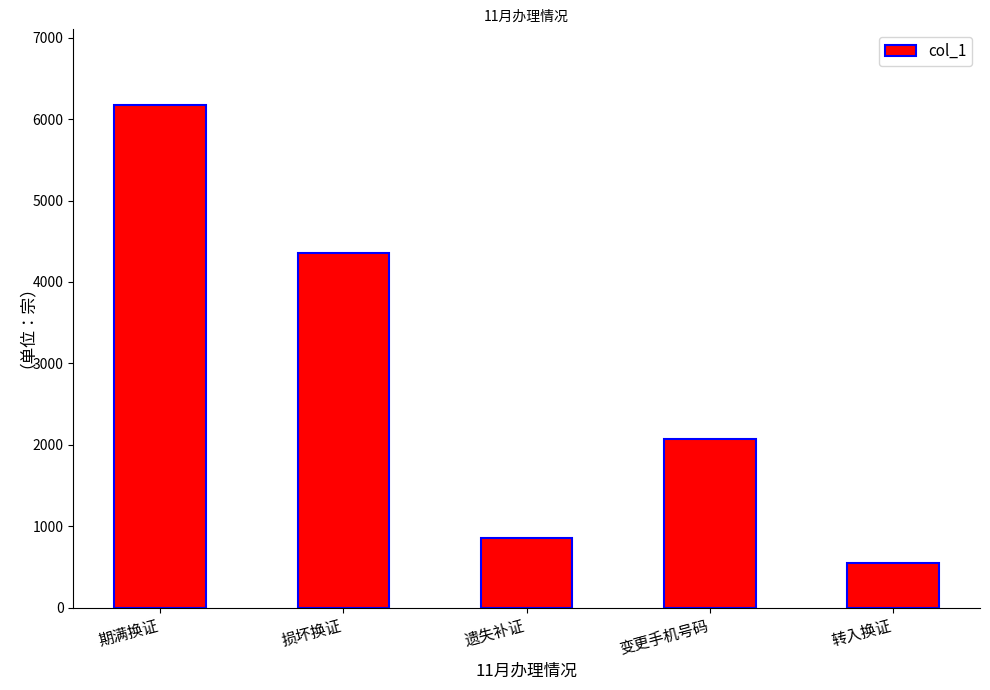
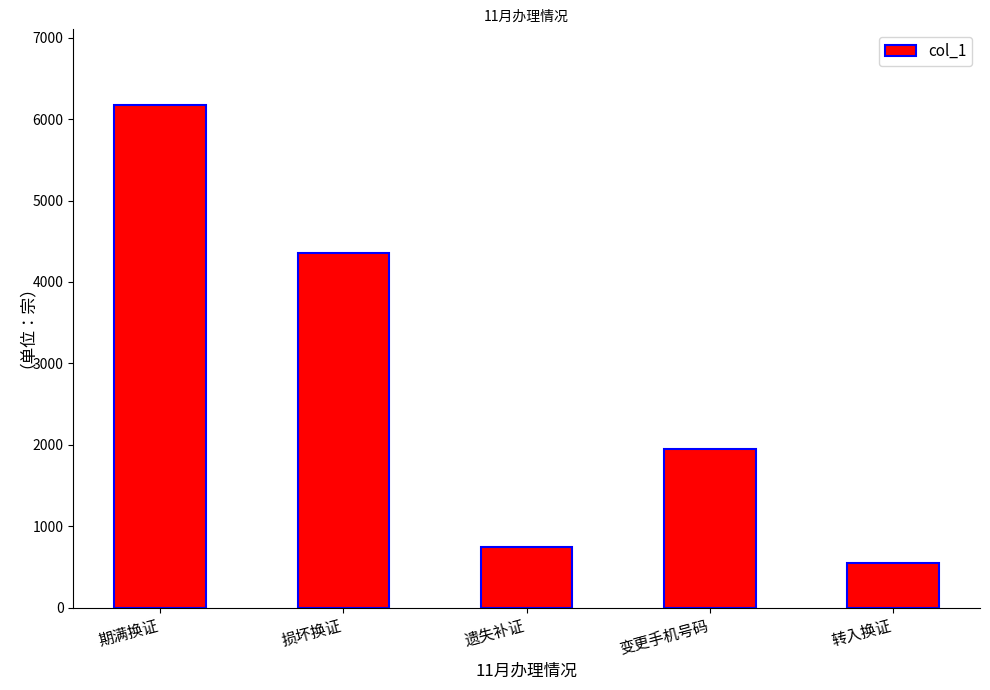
遗失补证: 900 -> 700
变更手机号码: 2100 -> 1900
